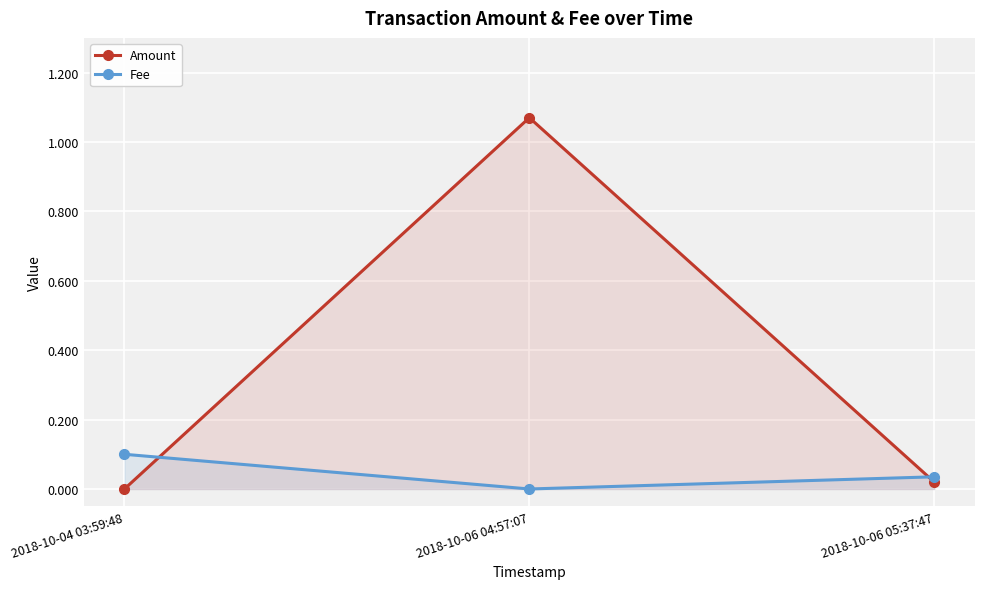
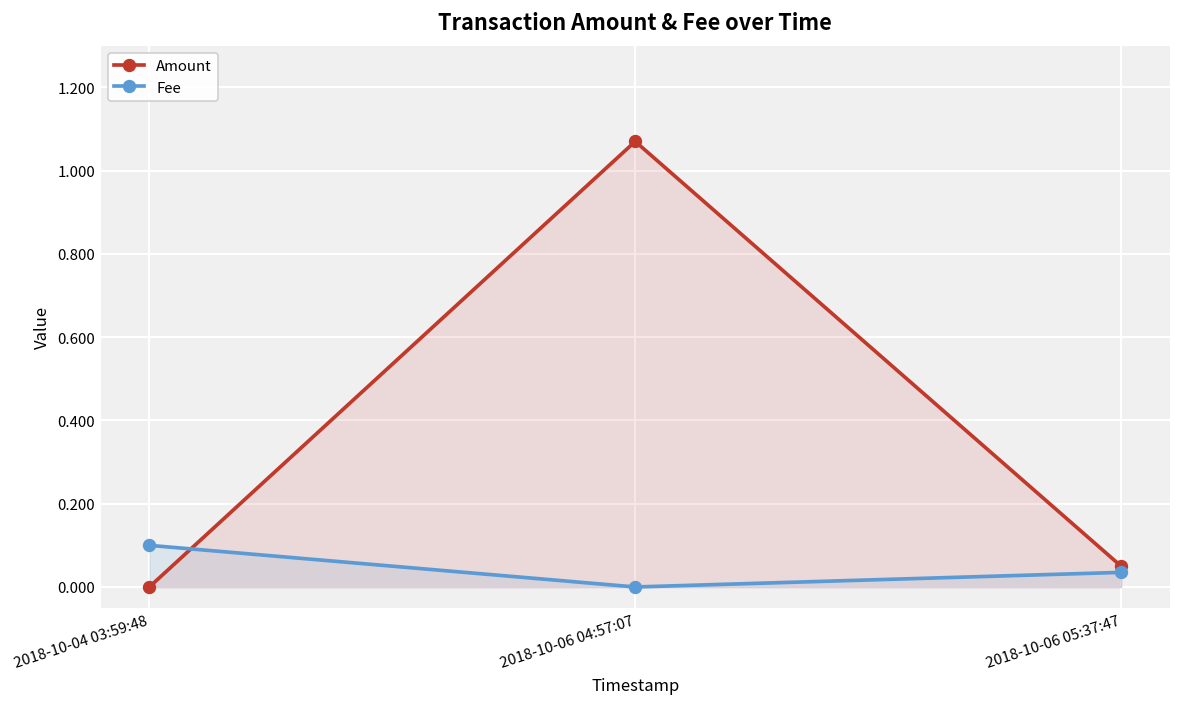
Amount, 2018-10-06 05:37:47: 0.02 -> 0.05
